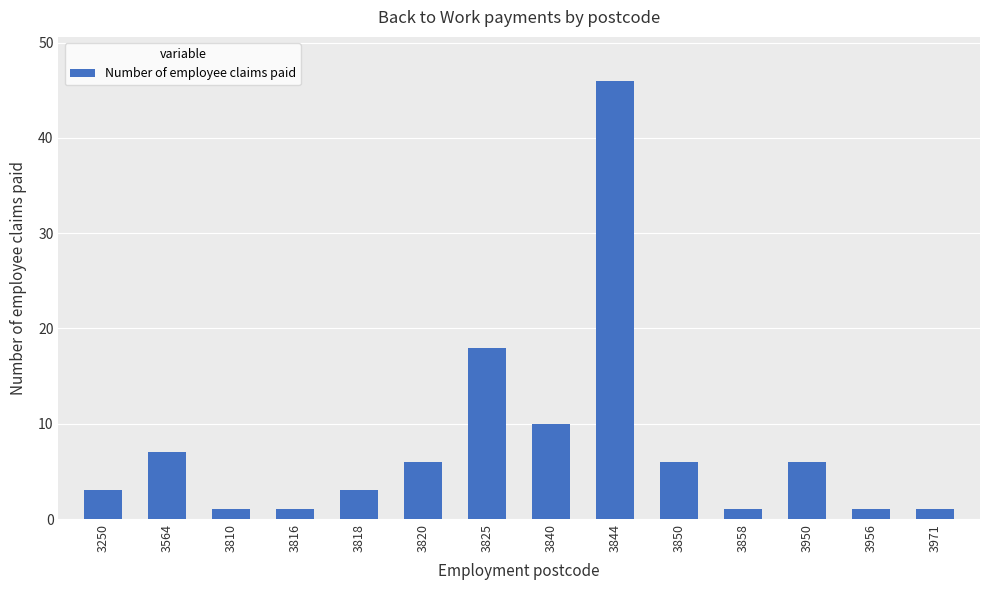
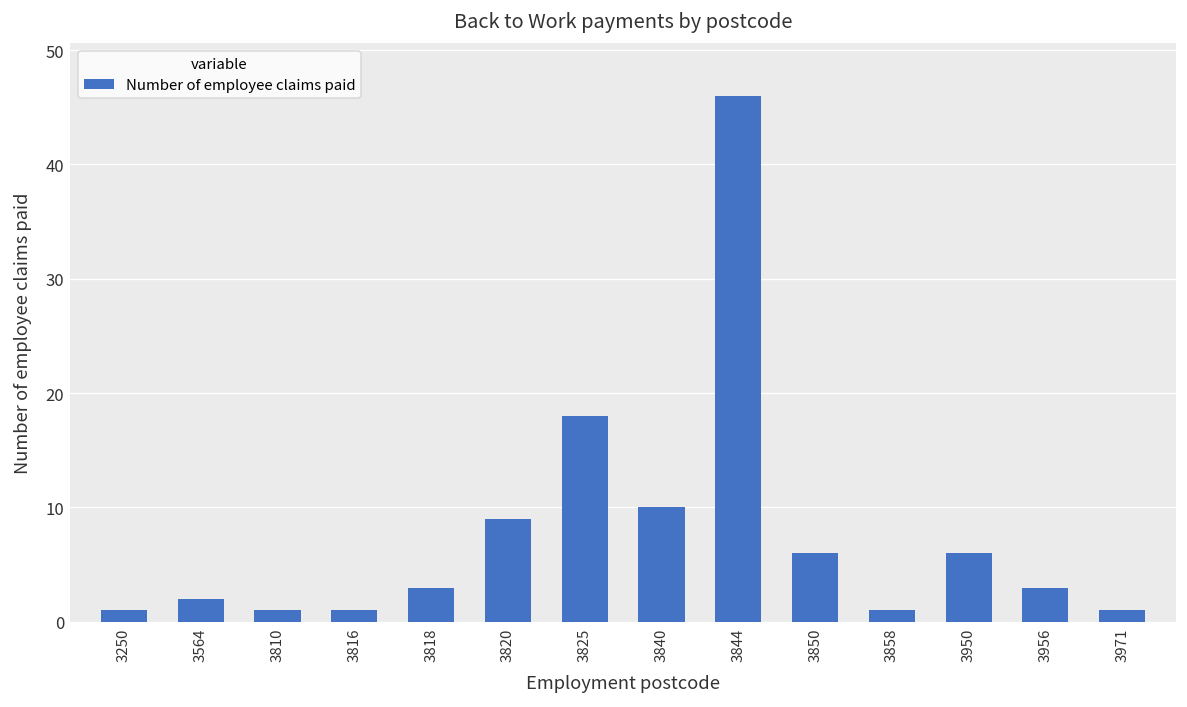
3250: 3 -> 1
3564: 7 -> 2
3820: 6 -> 9
3956: 1 -> 3
